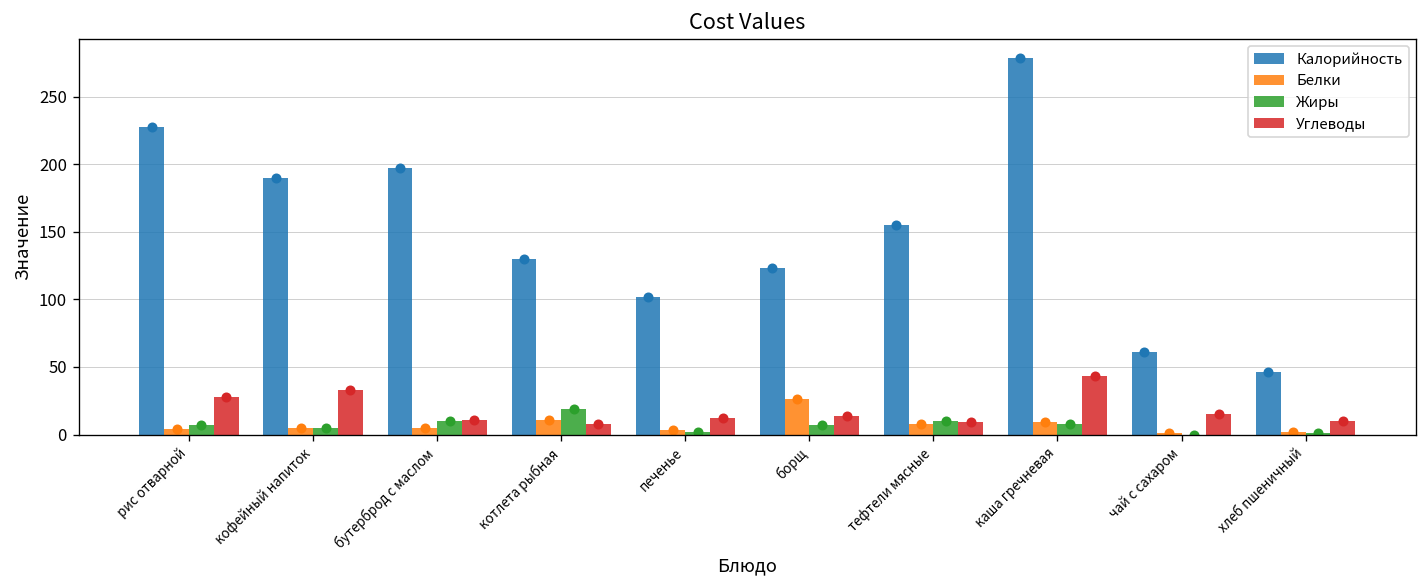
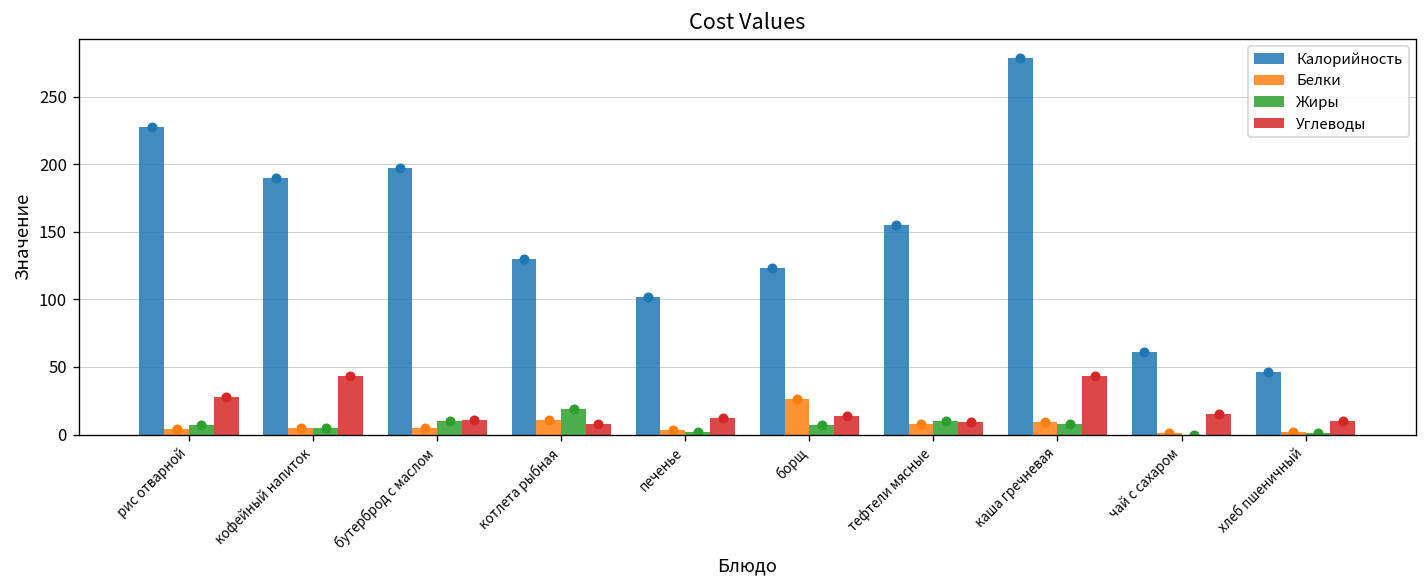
Углеводы, кофейный напиток: 33 -> 43
